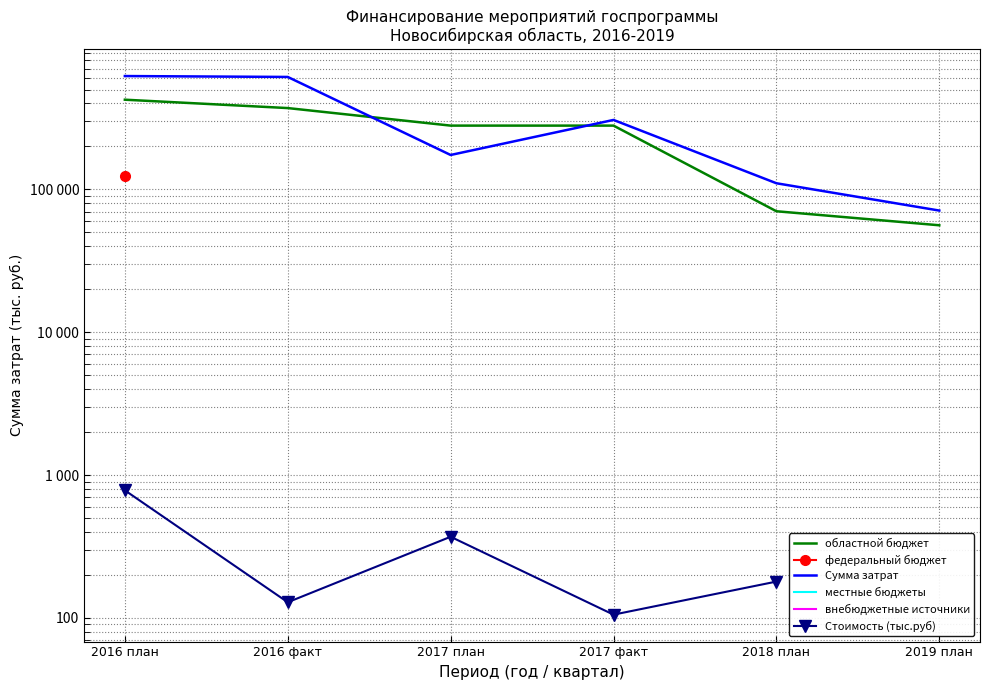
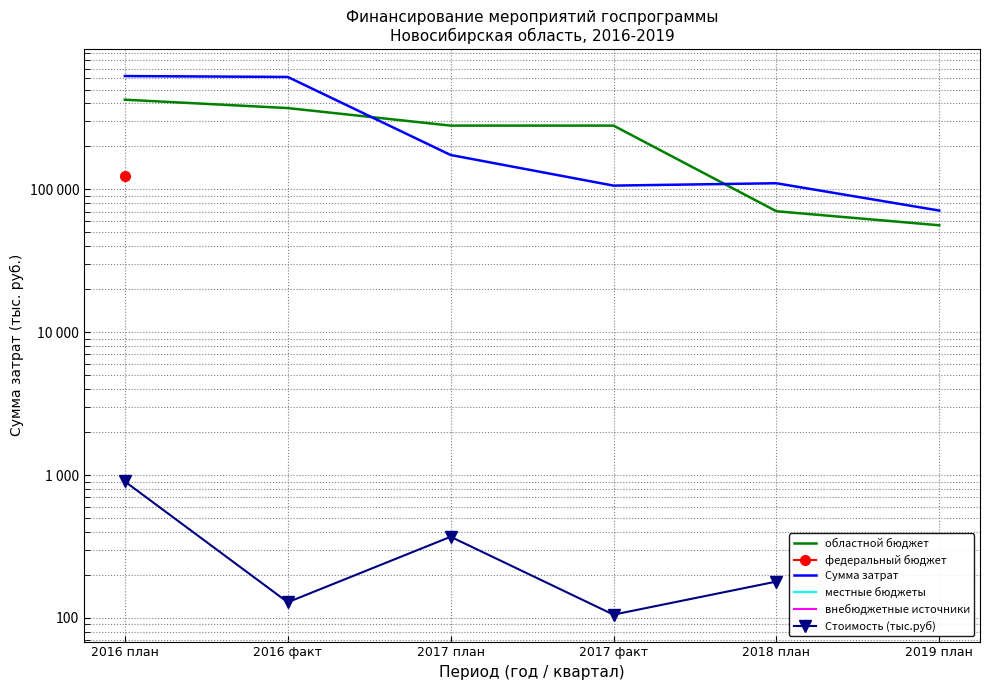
Стоимость (тыс.руб), 2016 план: 800 -> 900
Сумма затрат, 2017 факт: 310000 -> 110000
